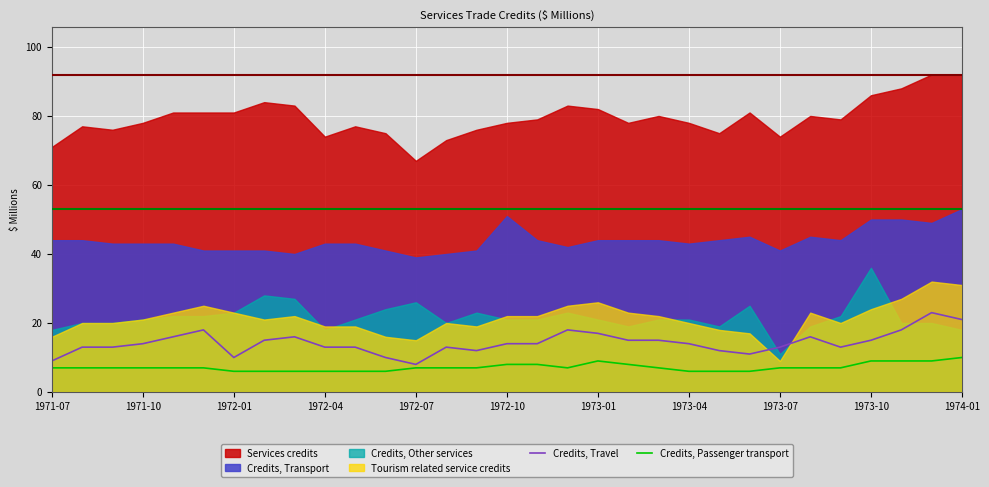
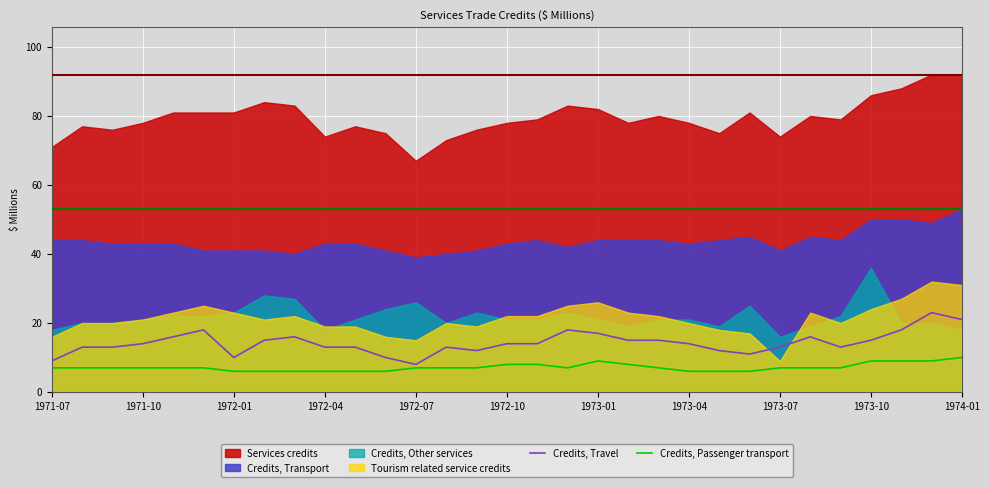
Credits, Transport, 1972-10: 51 -> 43
Credits, Other services, 1973-07: 11 -> 16
